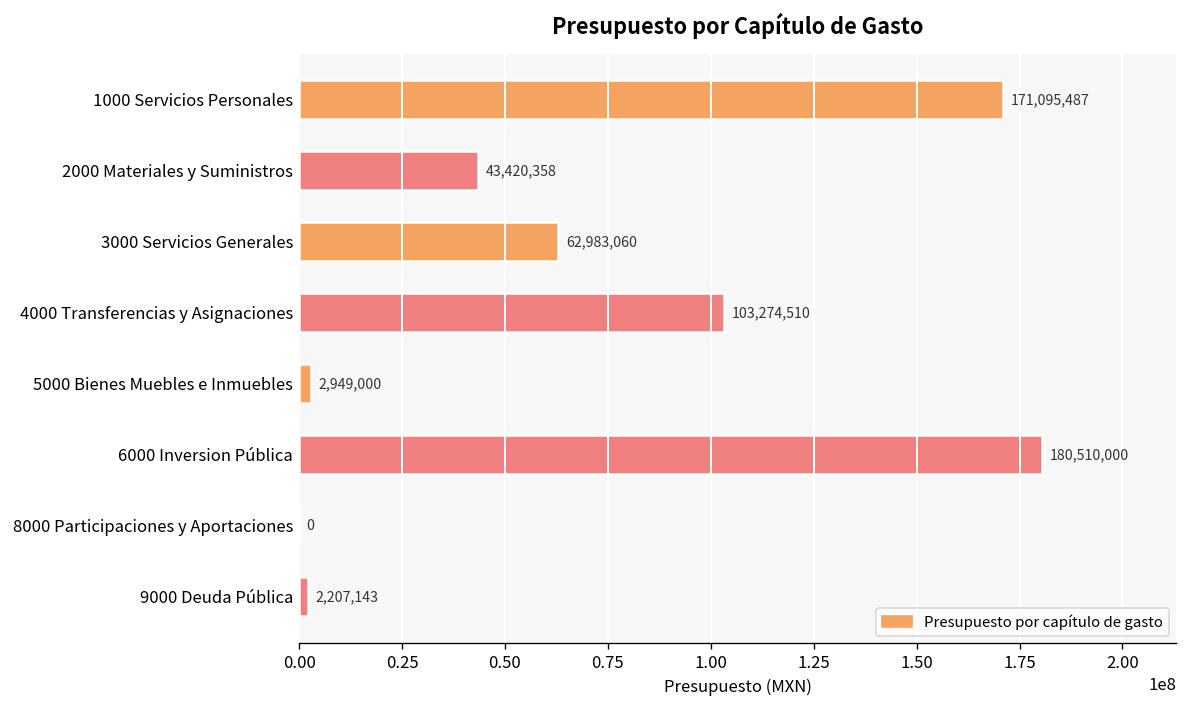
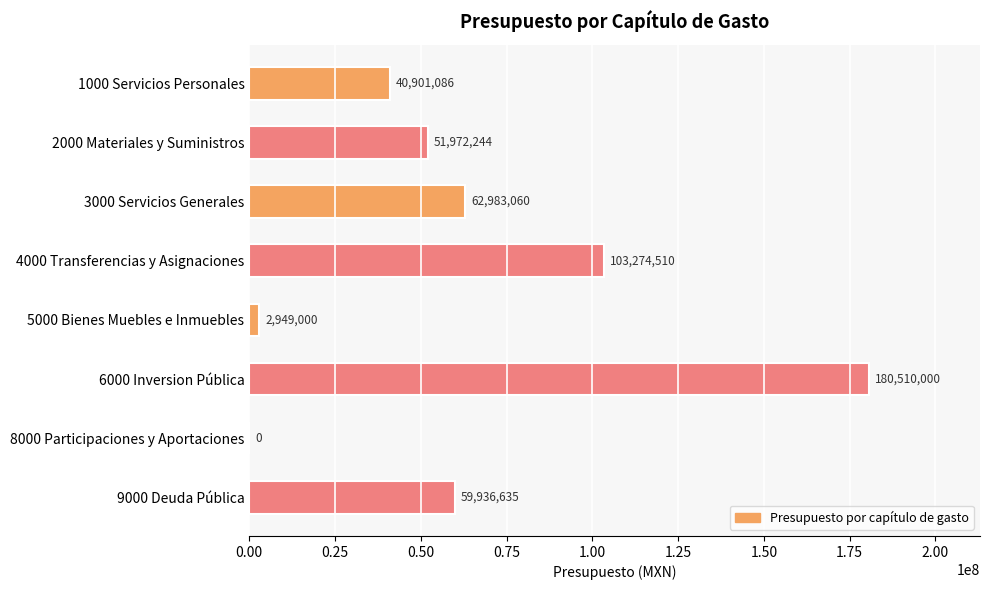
1000 Servicios Personales: 171,095,487 -> 40,901,086
2000 Materiales y Suministros: 43,420,358 -> 51,972,244
9000 Deuda Pública: 2,207,143 -> 59,936,635
